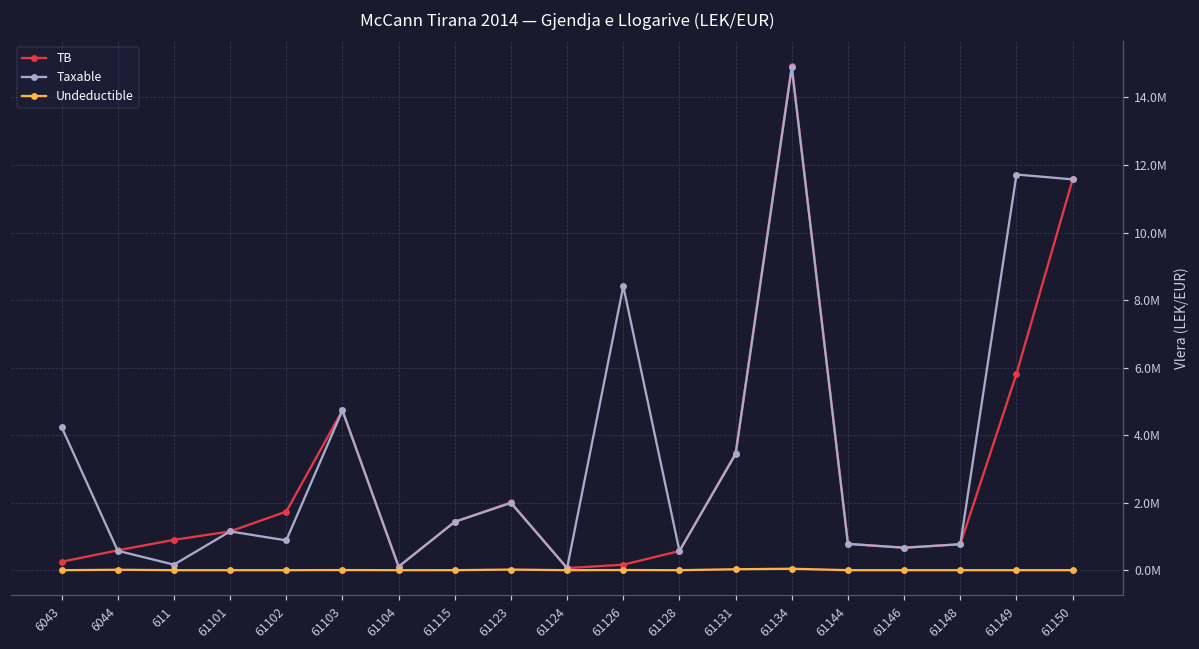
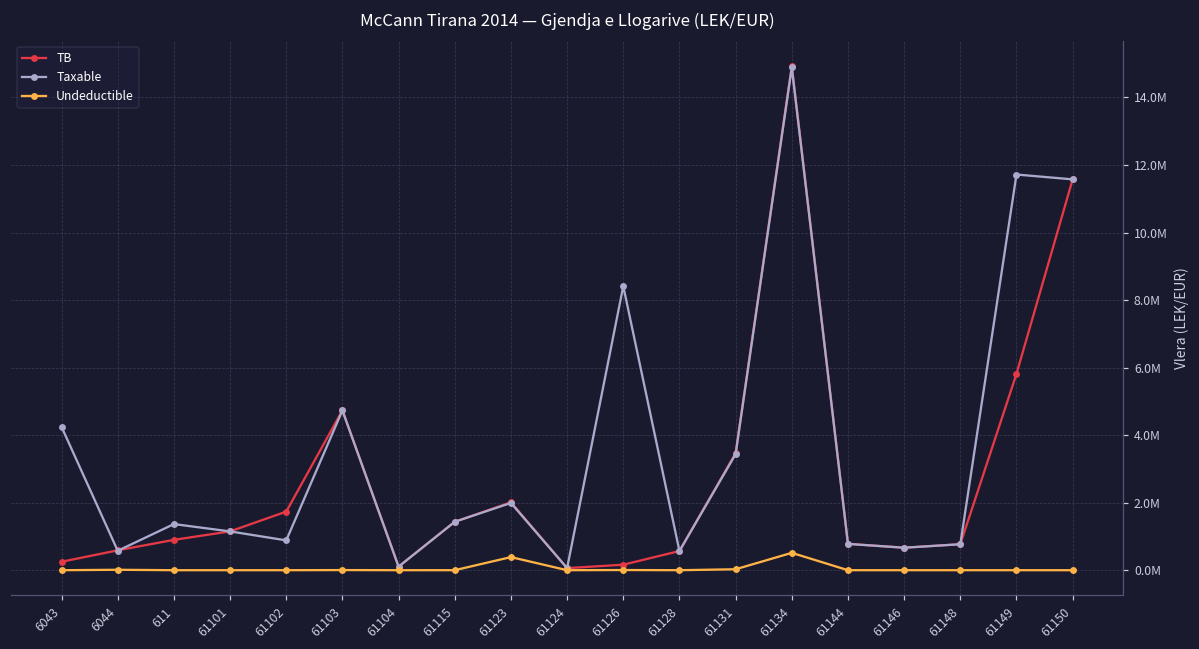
Taxable, 611: 200000 -> 1400000
Undeductible, 61123: 0 -> 400000
Undeductible, 61134: 0 -> 500000
